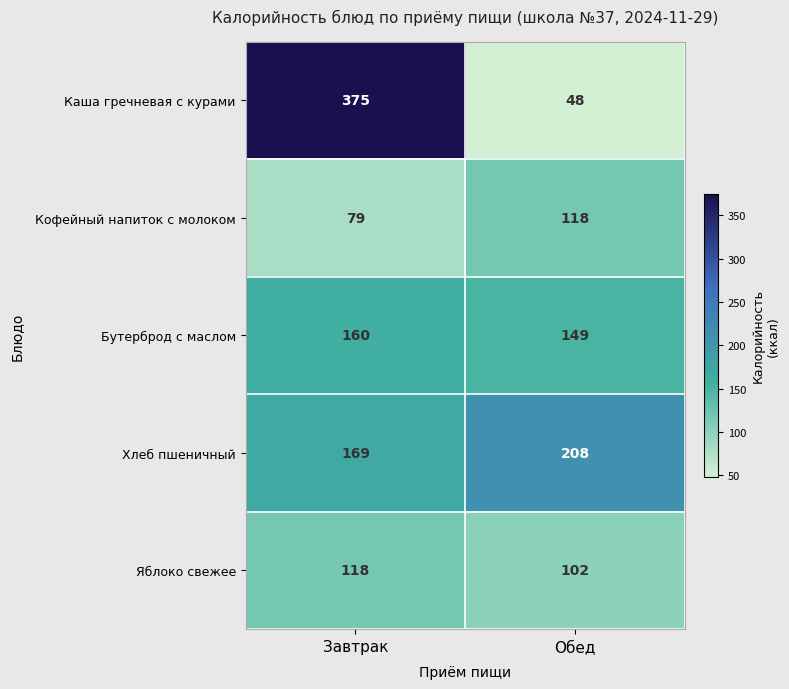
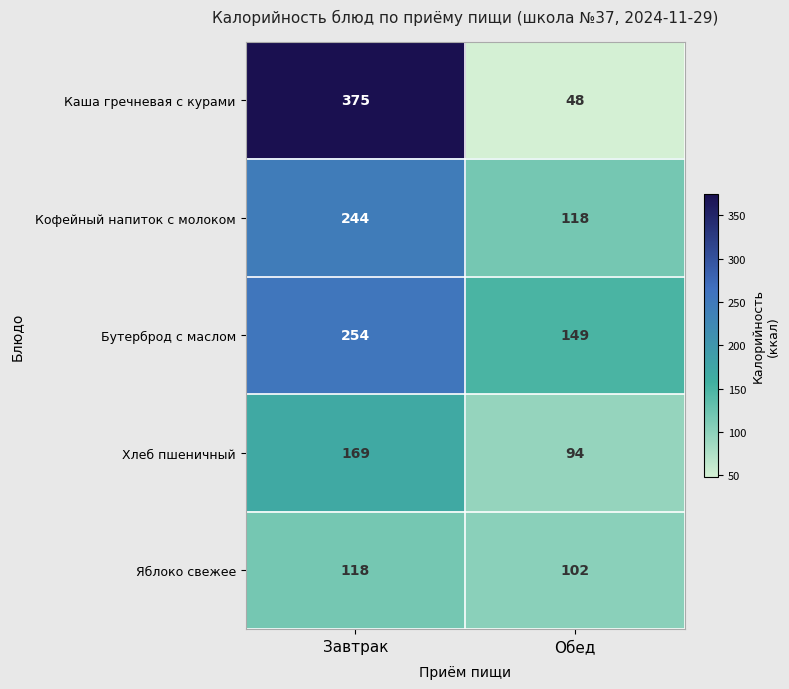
Кофейный напиток с молоком, Завтрак: 79 -> 244
Бутерброд с маслом, Завтрак: 160 -> 254
Хлеб пшеничный, Обед: 208 -> 94
